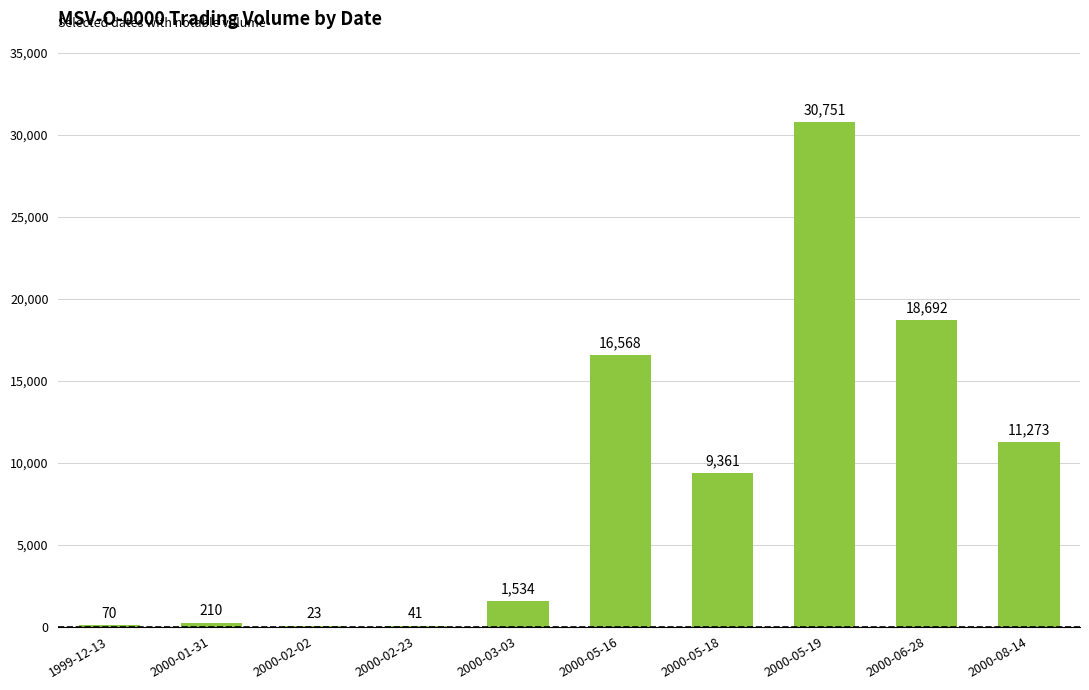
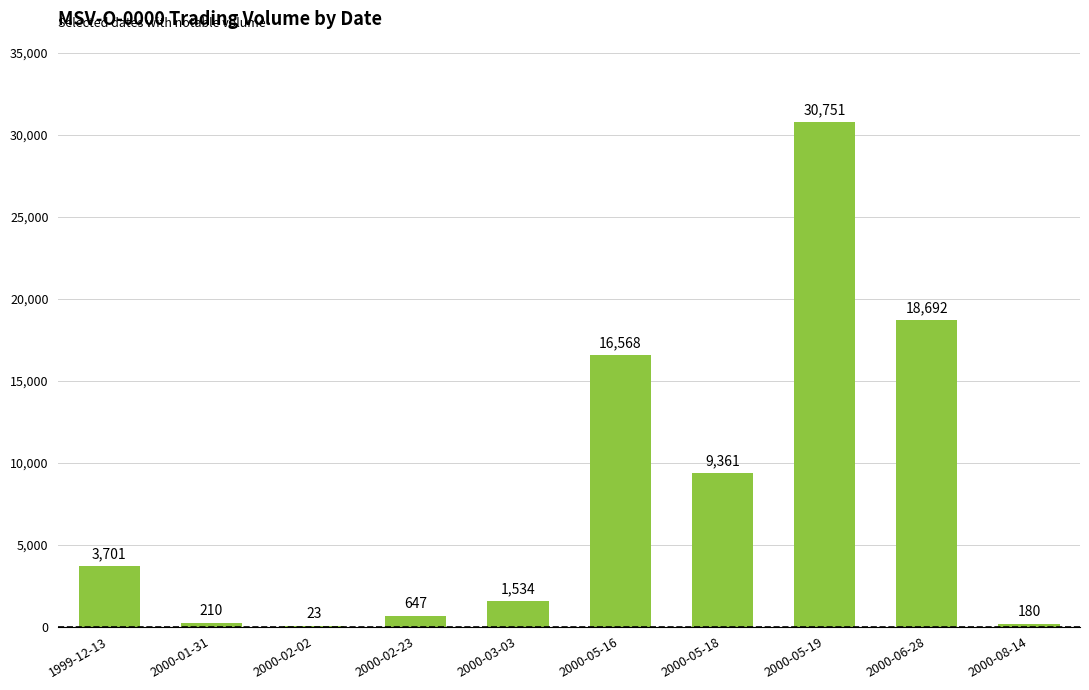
1999-12-13: 70 -> 3,701
2000-02-23: 41 -> 647
2000-08-14: 11,273 -> 180
